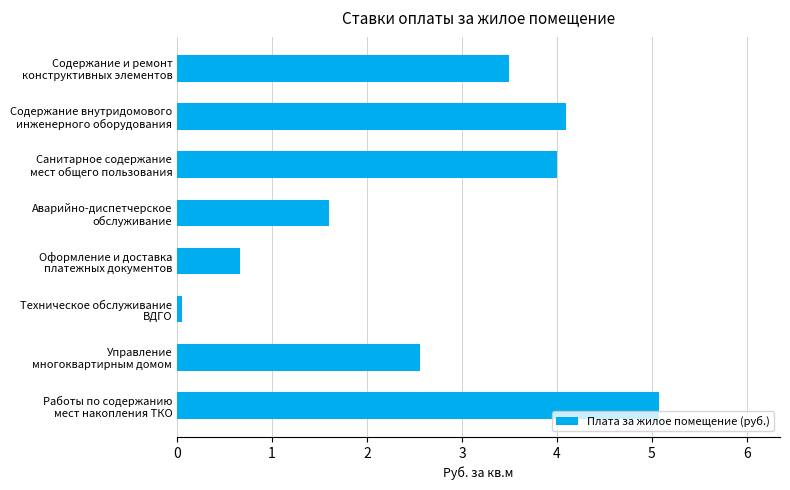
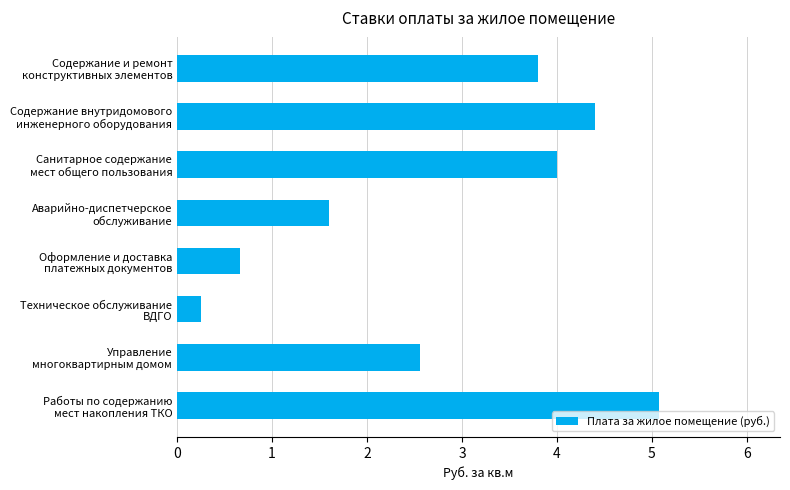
Содержание и ремонт конструктивных элементов: 3.5 -> 3.8
Содержание внутридомового инженерного оборудования: 4.1 -> 4.4
Техническое обслуживание ВДГО: 0.1 -> 0.3
